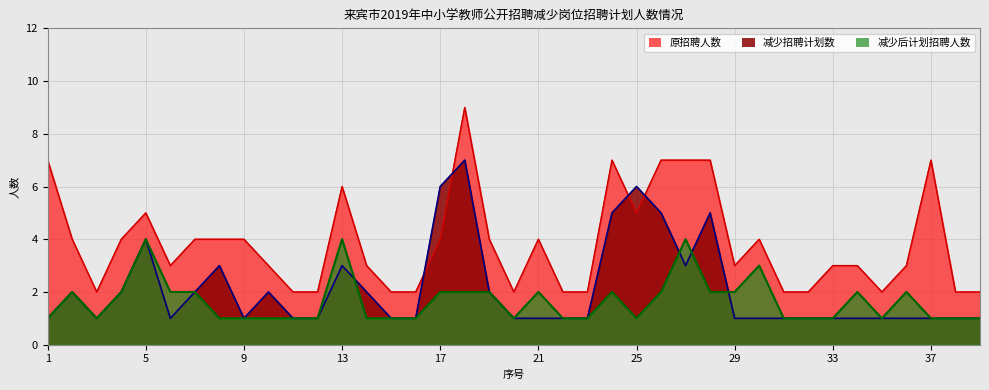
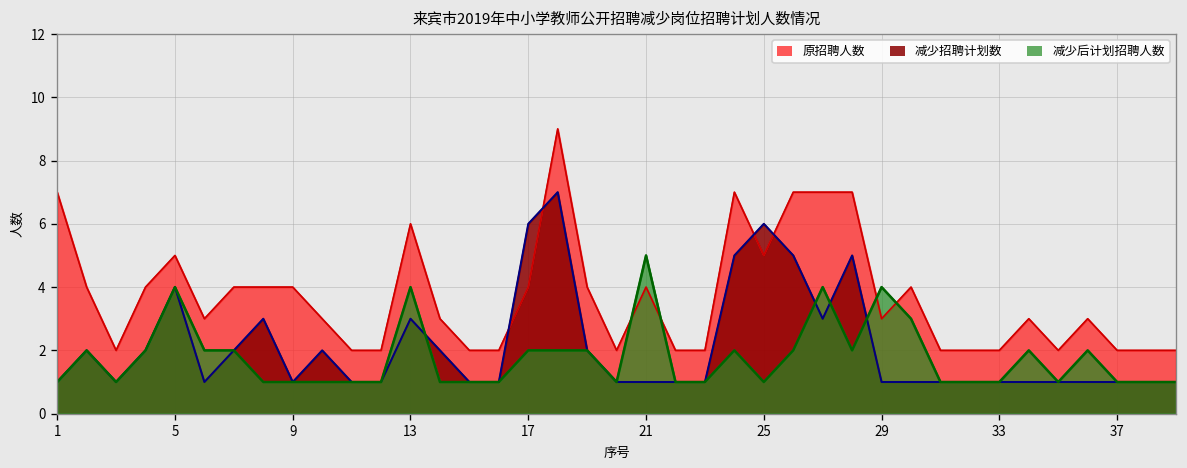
减少后计划招聘人数, 21: 2 -> 5
减少后计划招聘人数, 29: 2 -> 4
原招聘人数, 33: 3 -> 2
原招聘人数, 37: 7 -> 2
